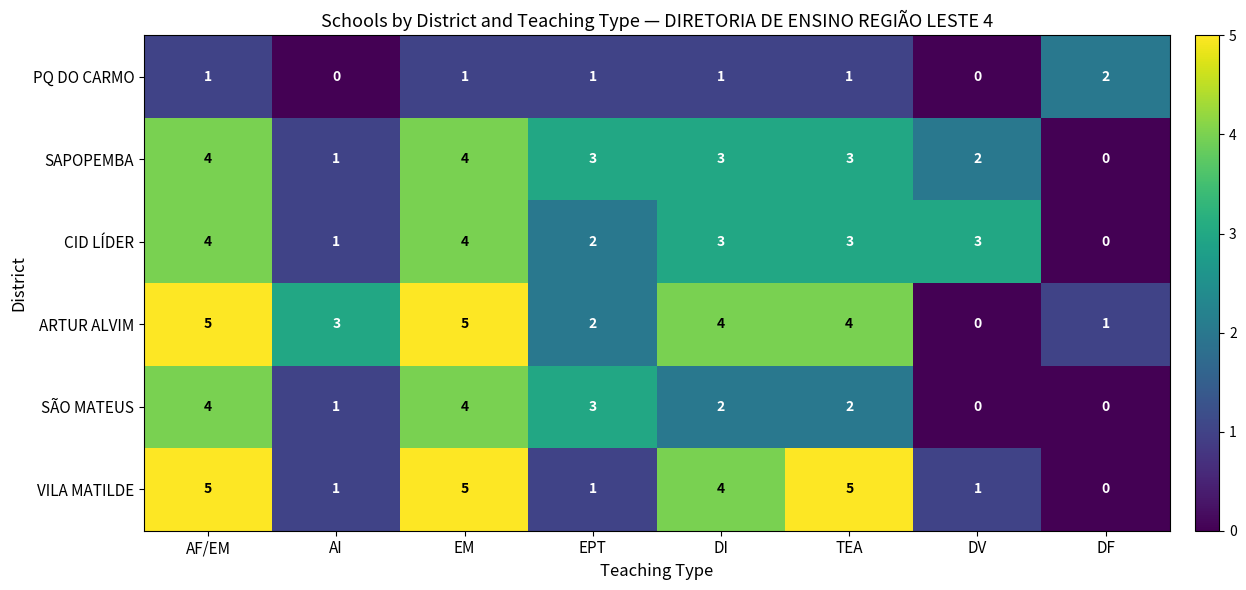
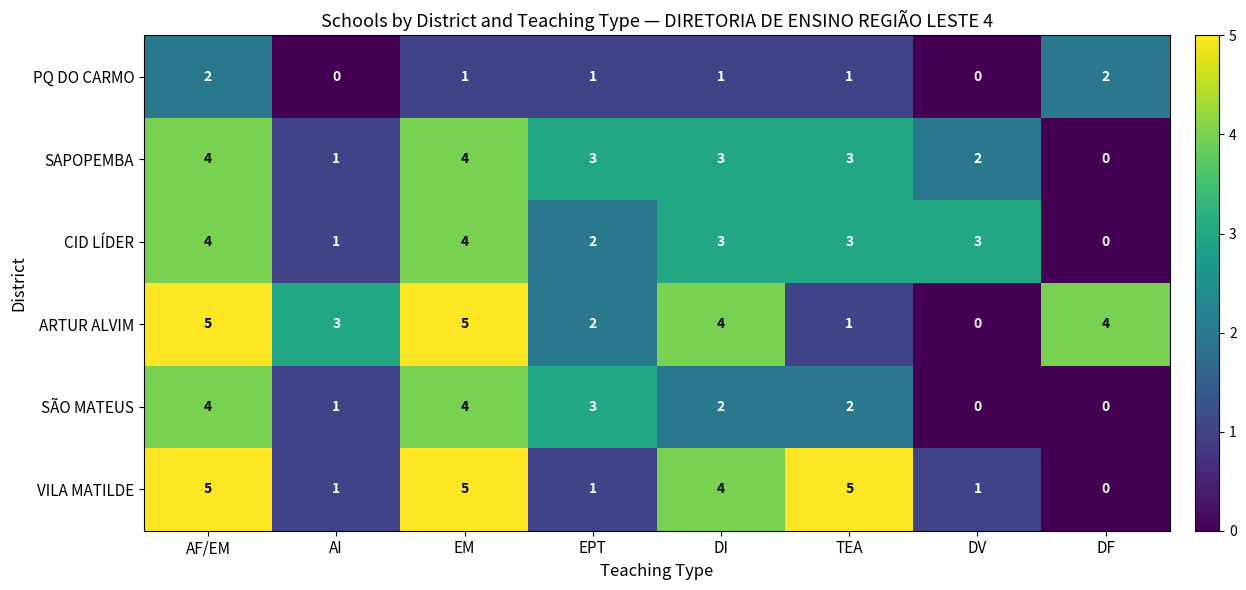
PQ DO CARMO, AF/EM: 1 -> 2
ARTUR ALVIM, TEA: 4 -> 1
ARTUR ALVIM, DF: 1 -> 4
